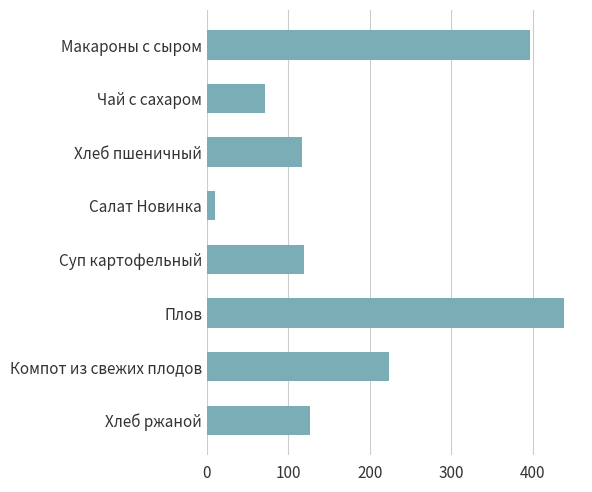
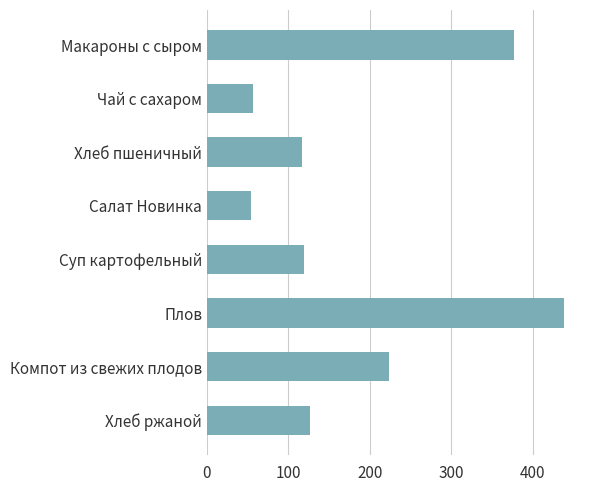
Макароны с сыром: 400 -> 380
Чай с сахаром: 70 -> 60
Салат Новинка: 10 -> 50
